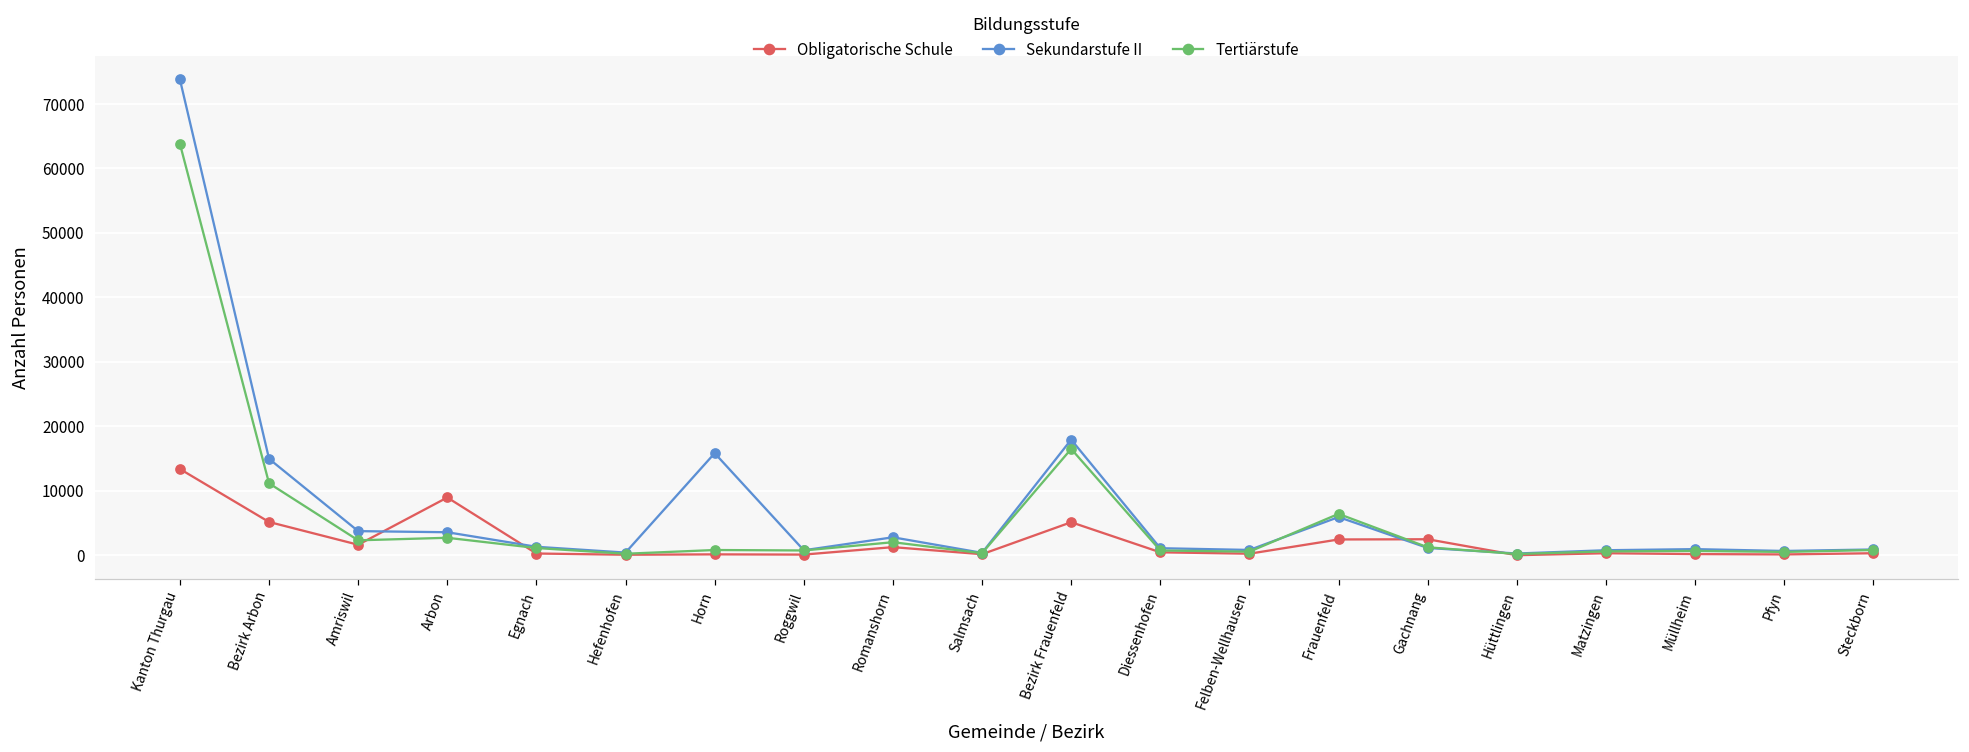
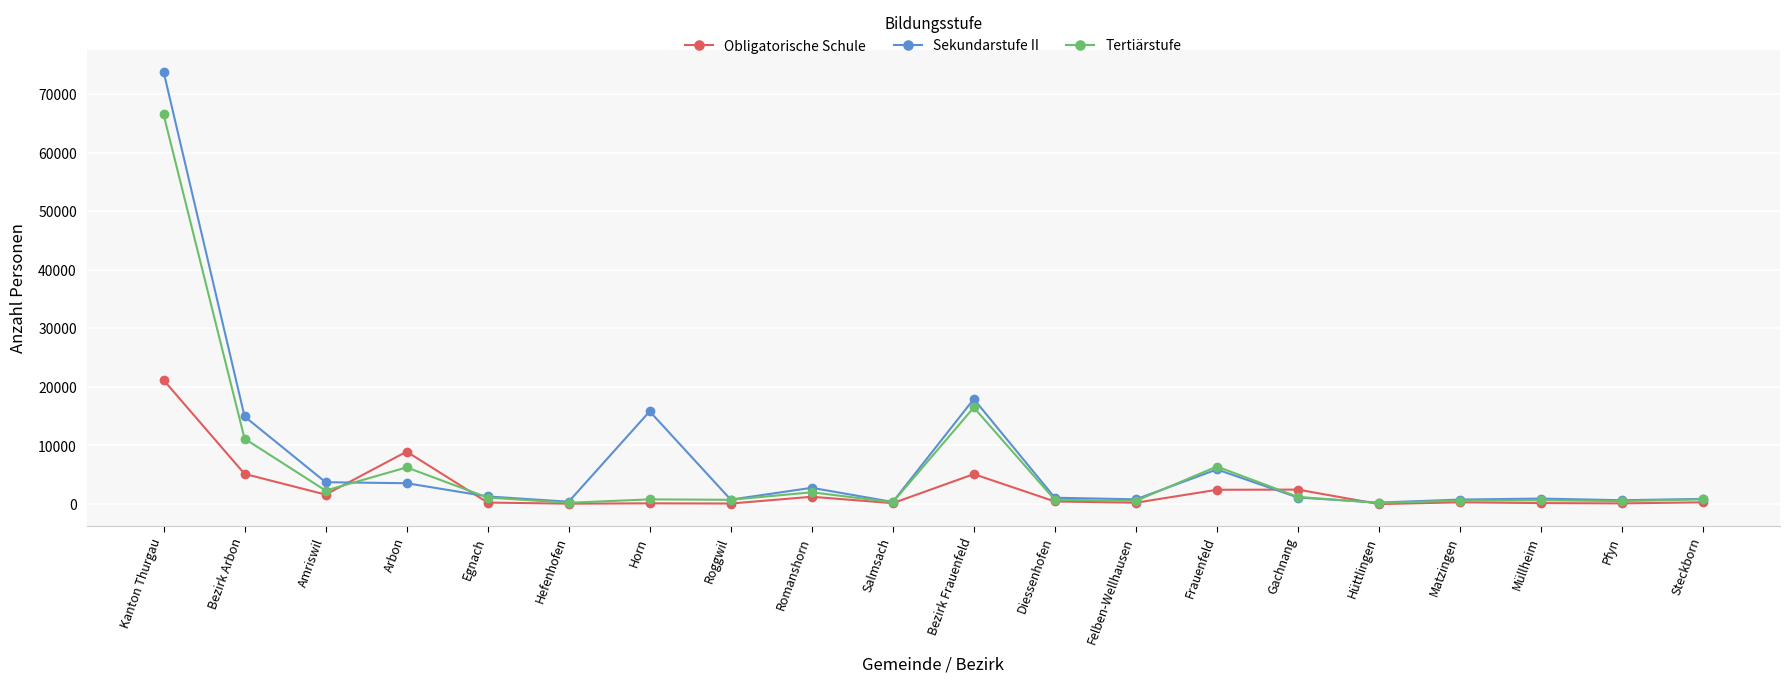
Obligatorische Schule, Kanton Thurgau: 13000 -> 21000
Tertiärstufe, Kanton Thurgau: 64000 -> 67000
Tertiärstufe, Arbon: 3000 -> 6000
